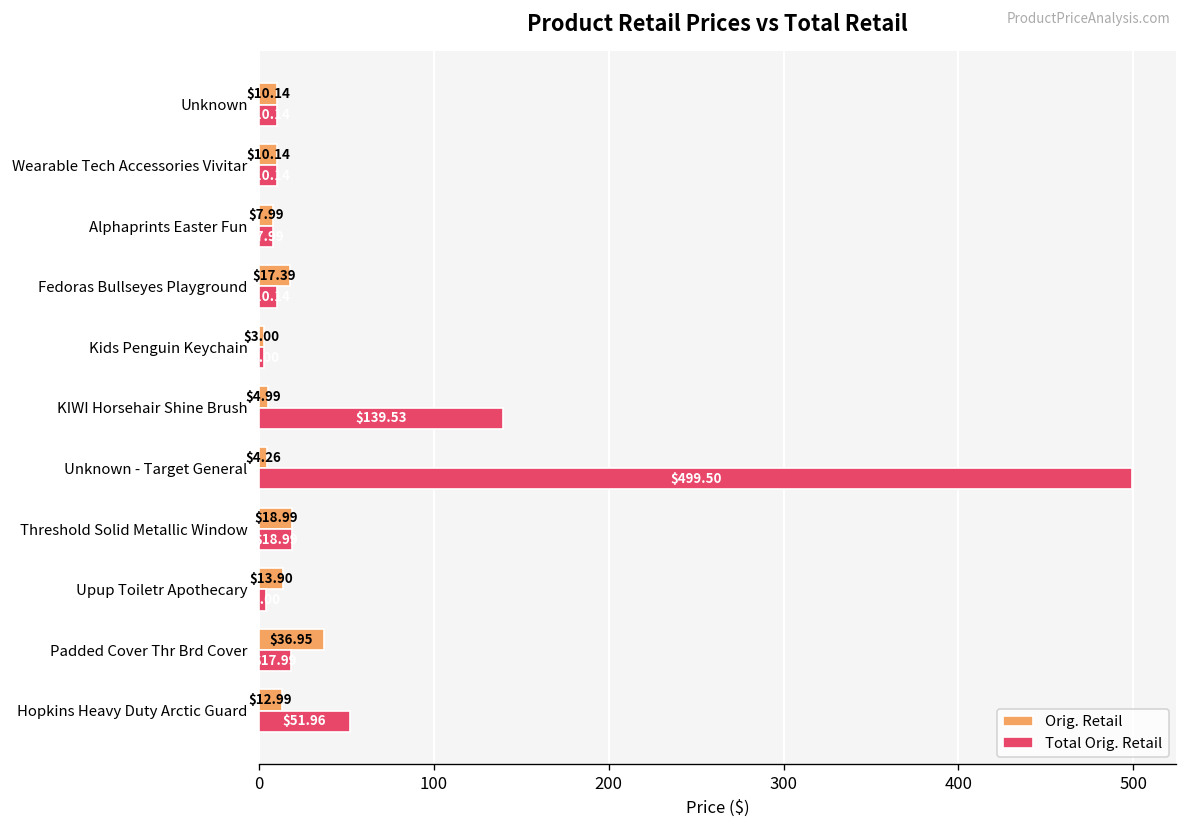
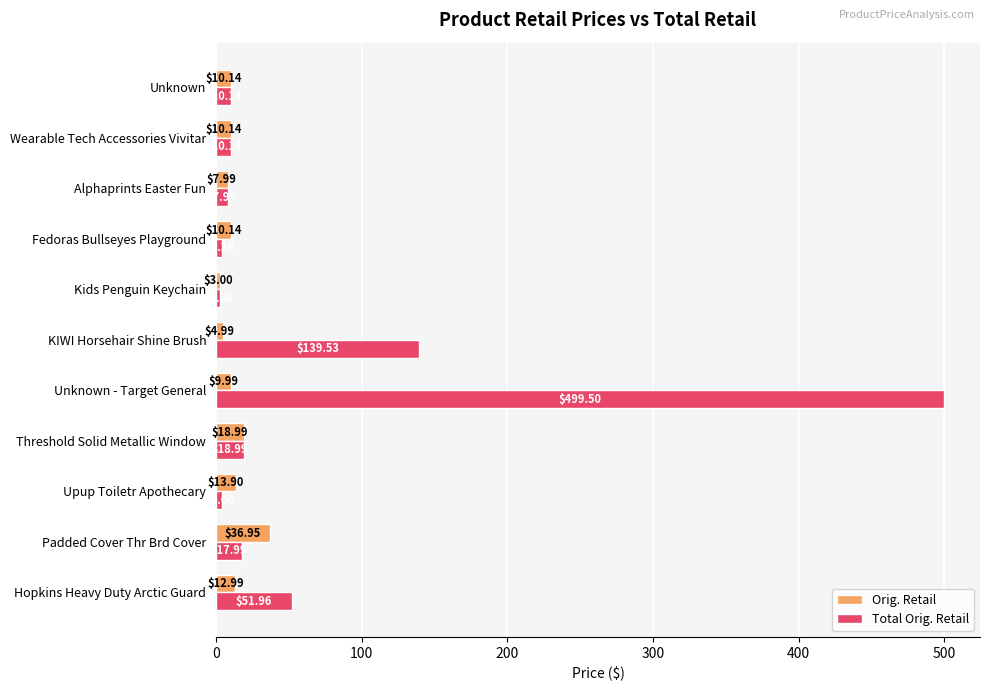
Orig. Retail, Fedoras Bullseyes Playground: $17.39 -> $10.14
Total Orig. Retail, Fedoras Bullseyes Playground: 10 -> 4
Orig. Retail, Unknown - Target General: $4.26 -> $9.99
